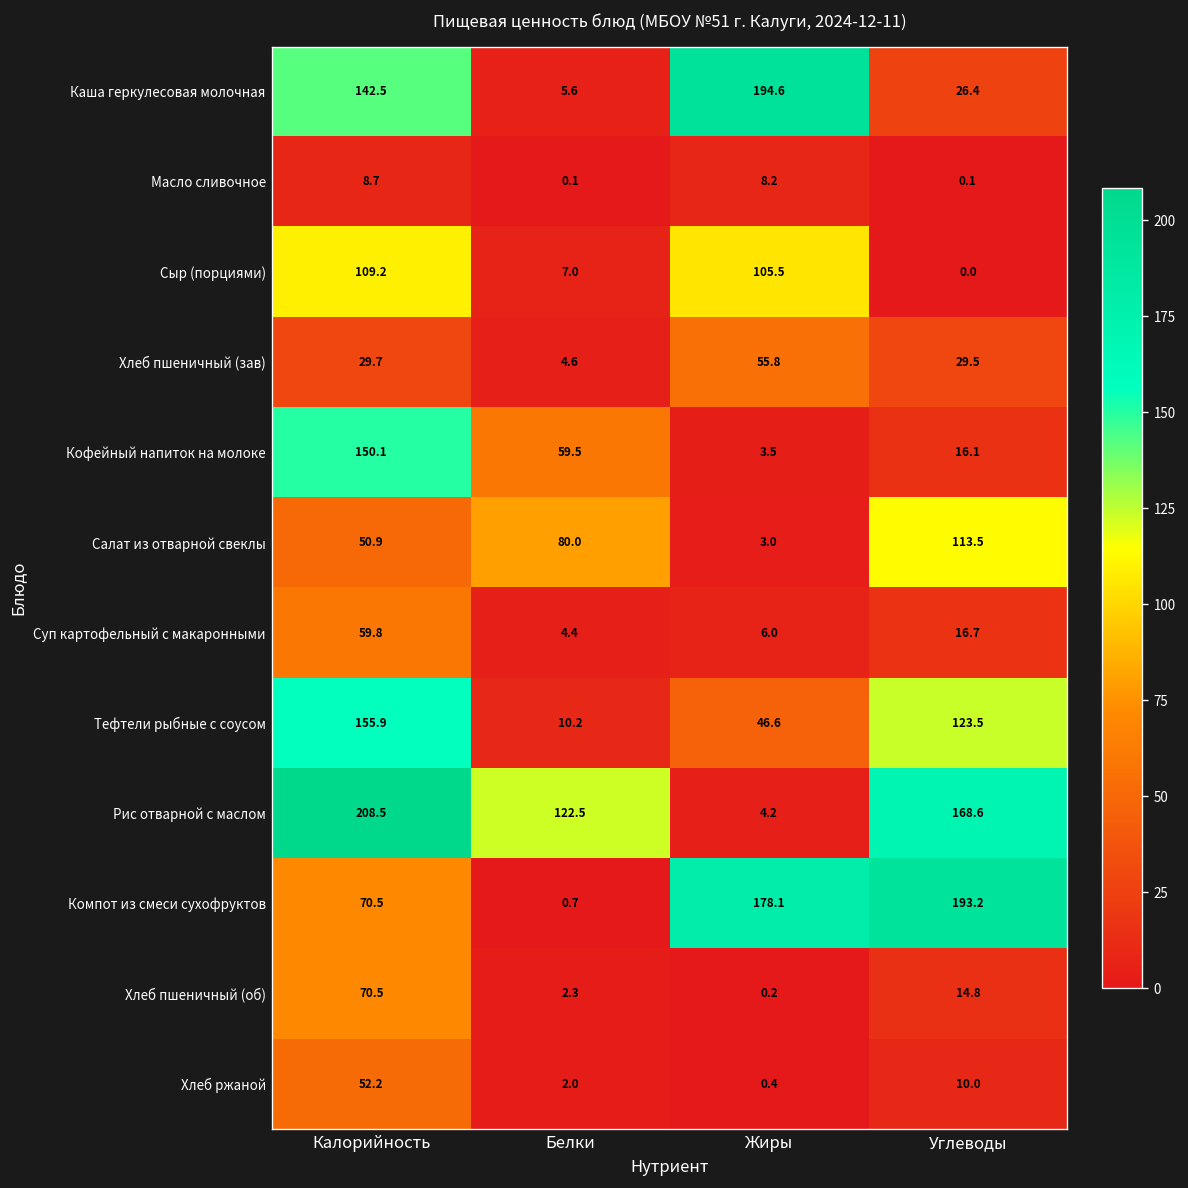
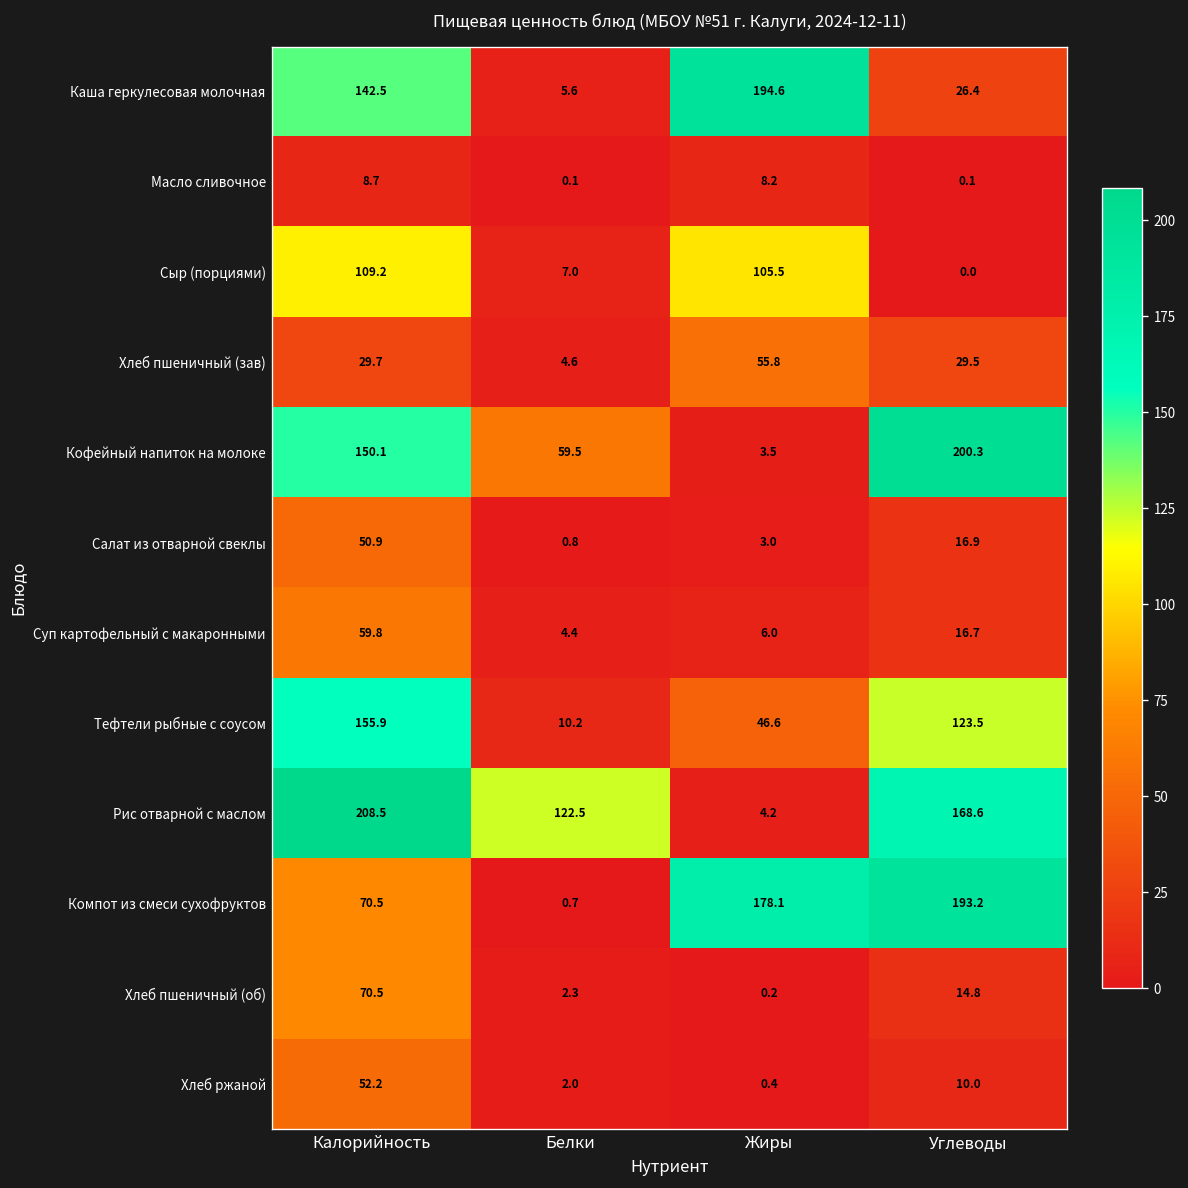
Кофейный напиток на молоке, Углеводы: 16.1 -> 200.3
Салат из отварной свеклы, Белки: 80.0 -> 0.8
Салат из отварной свеклы, Углеводы: 113.5 -> 16.9
